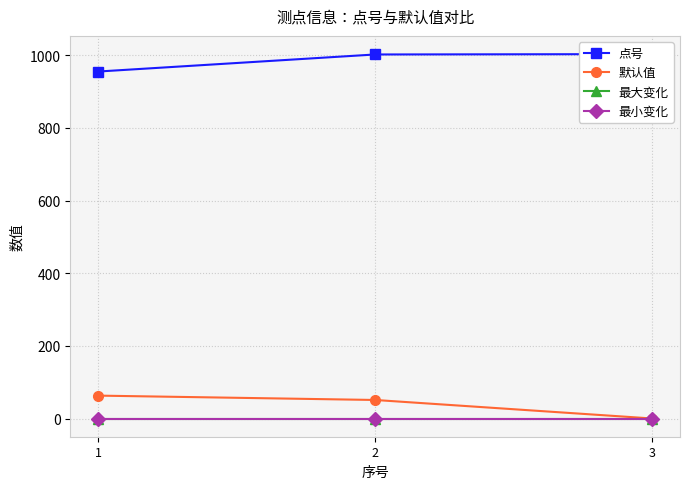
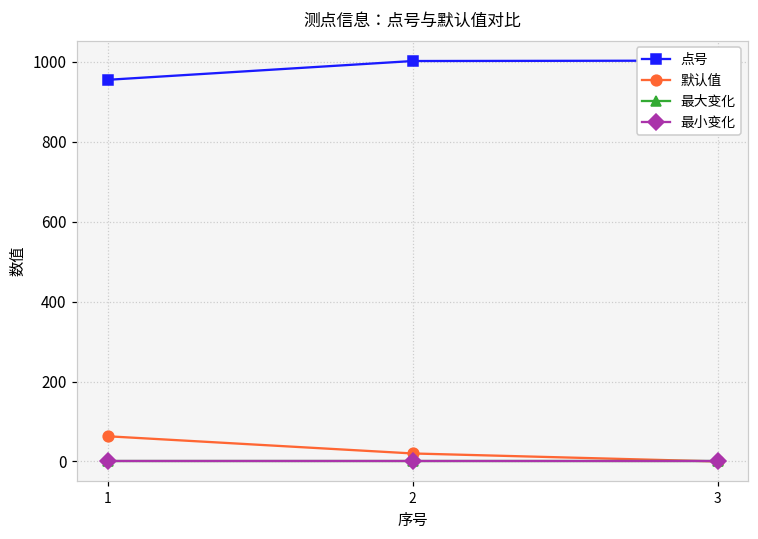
默认值, 2: 50 -> 20
